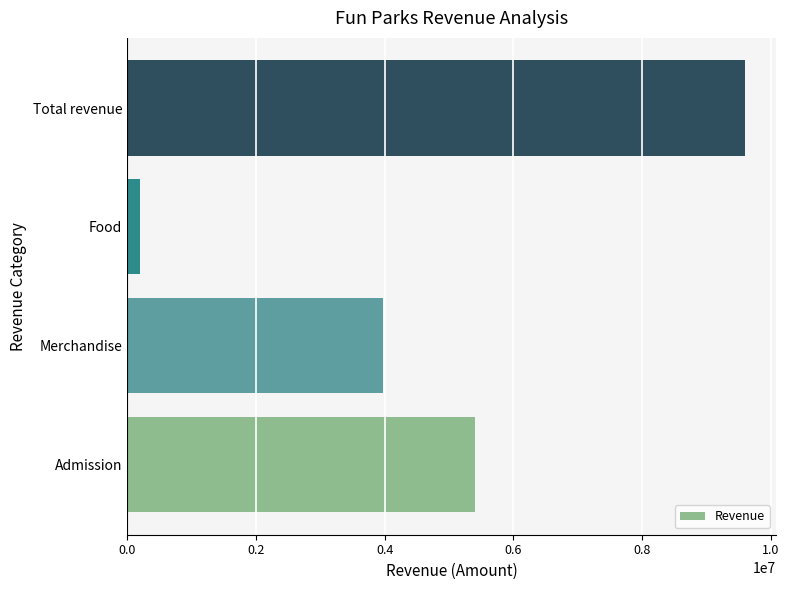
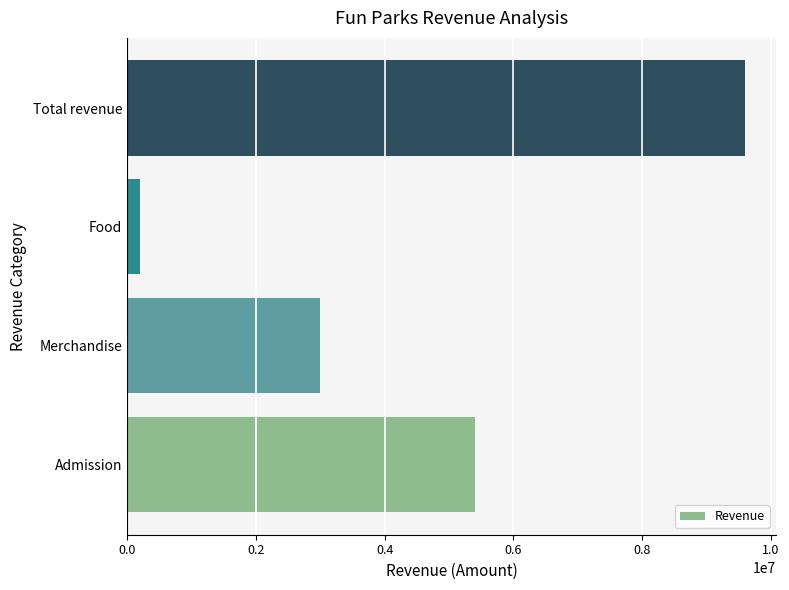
Merchandise: 4000000 -> 3000000
